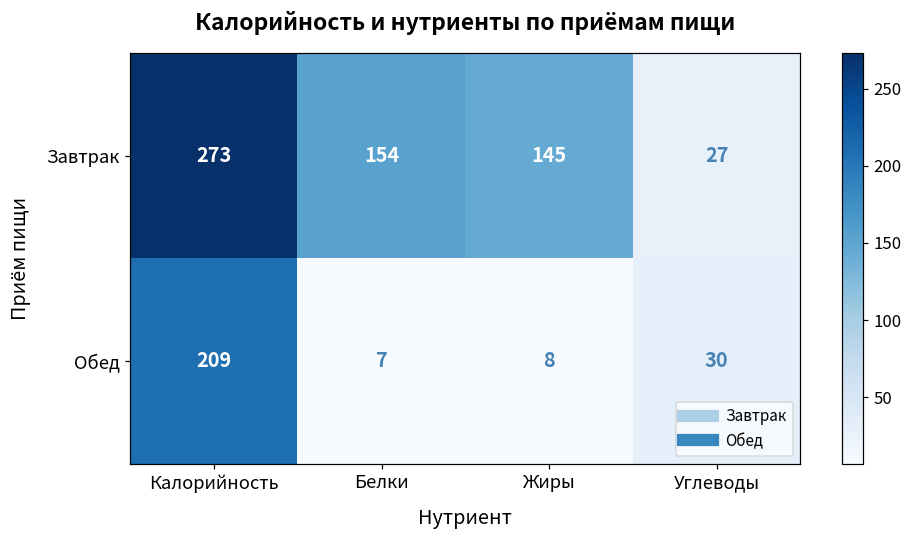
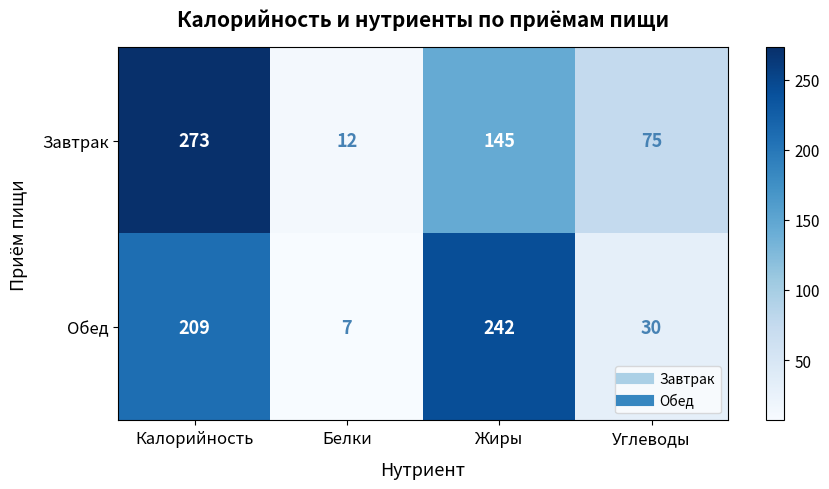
Завтрак, Белки: 154 -> 12
Завтрак, Углеводы: 27 -> 75
Обед, Жиры: 8 -> 242
